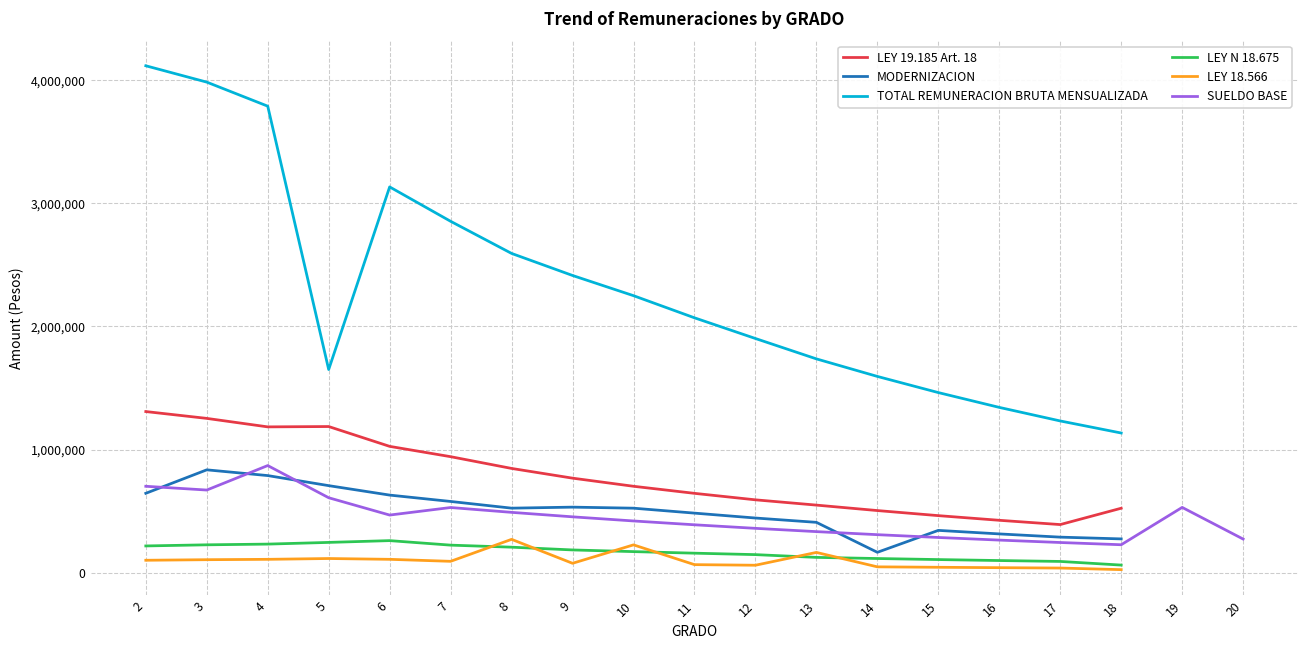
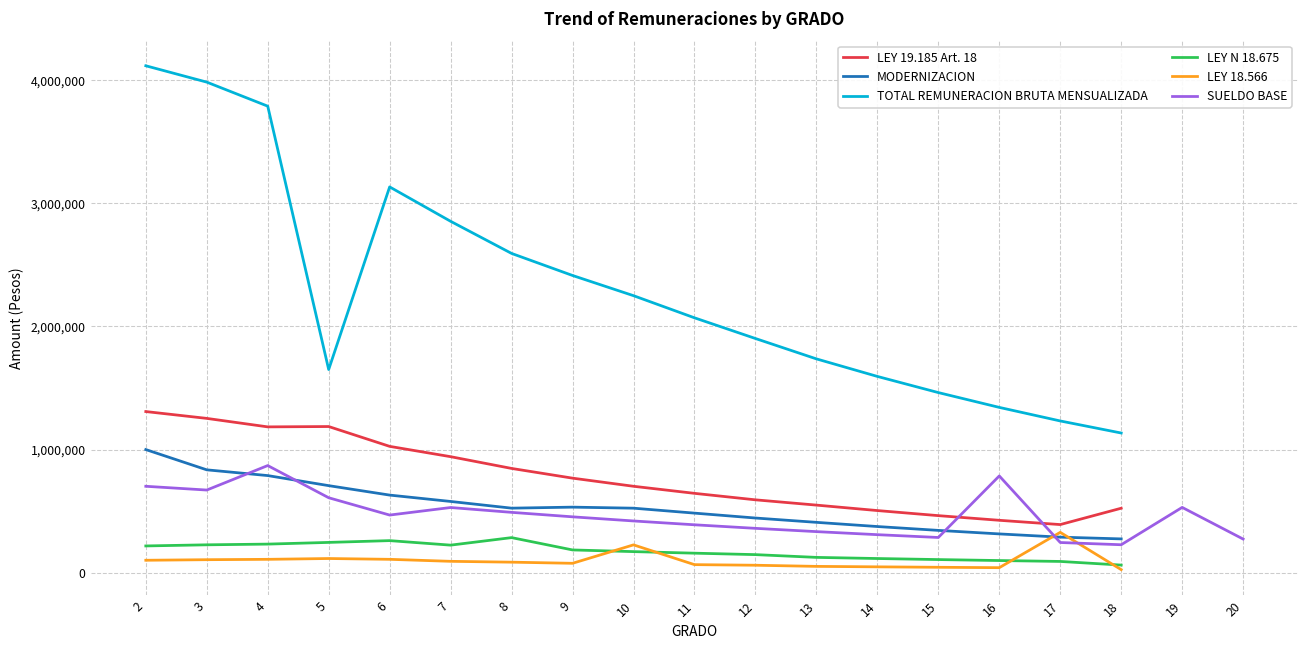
MODERNIZACION, 2: 640,000 -> 1,000,000
LEY N 18.675, 8: 210,000 -> 280,000
LEY 18.566, 8: 270,000 -> 90,000
LEY 18.566, 13: 160,000 -> 50,000
MODERNIZACION, 14: 170,000 -> 370,000
SUELDO BASE, 16: 260,000 -> 790,000
LEY 18.566, 17: 40,000 -> 330,000
